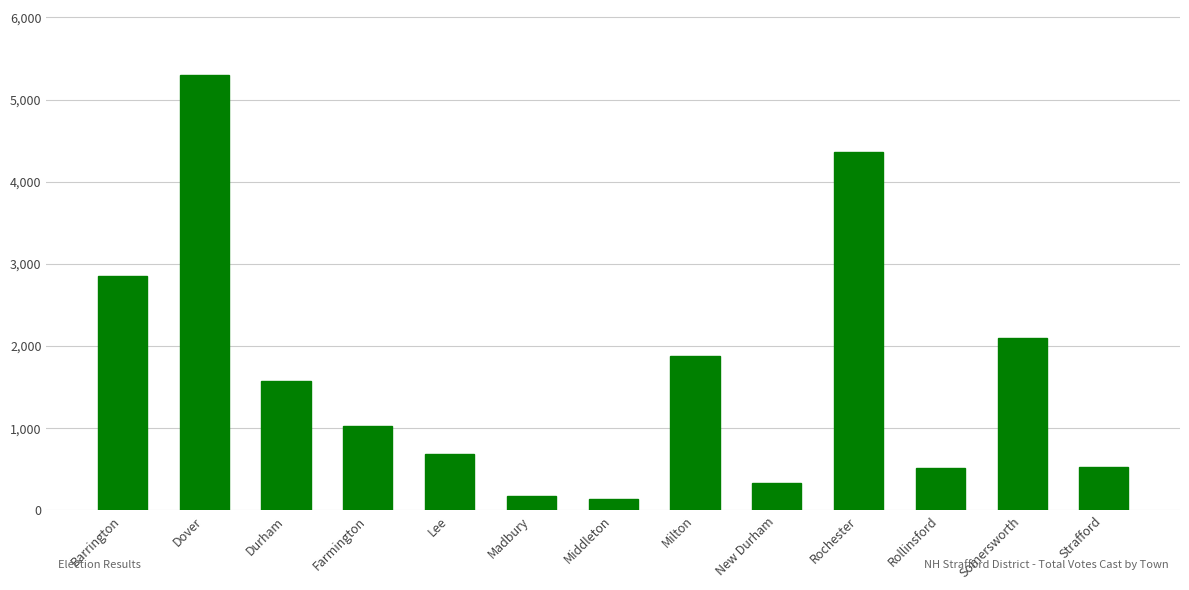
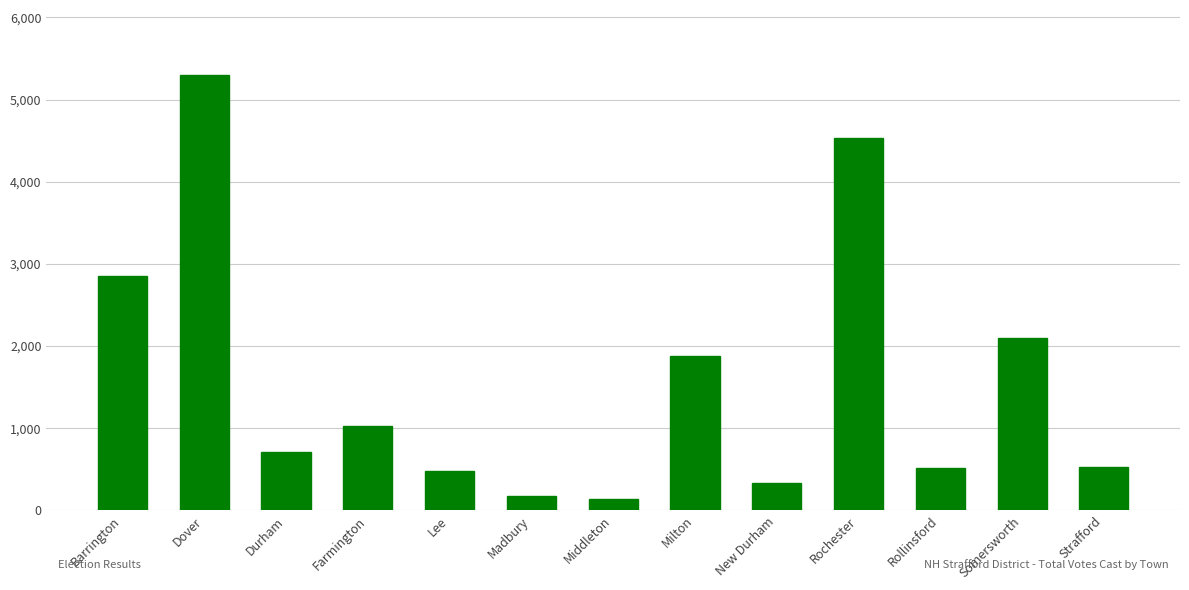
Durham: 1,600 -> 700
Lee: 700 -> 500
Rochester: 4,400 -> 4,500
